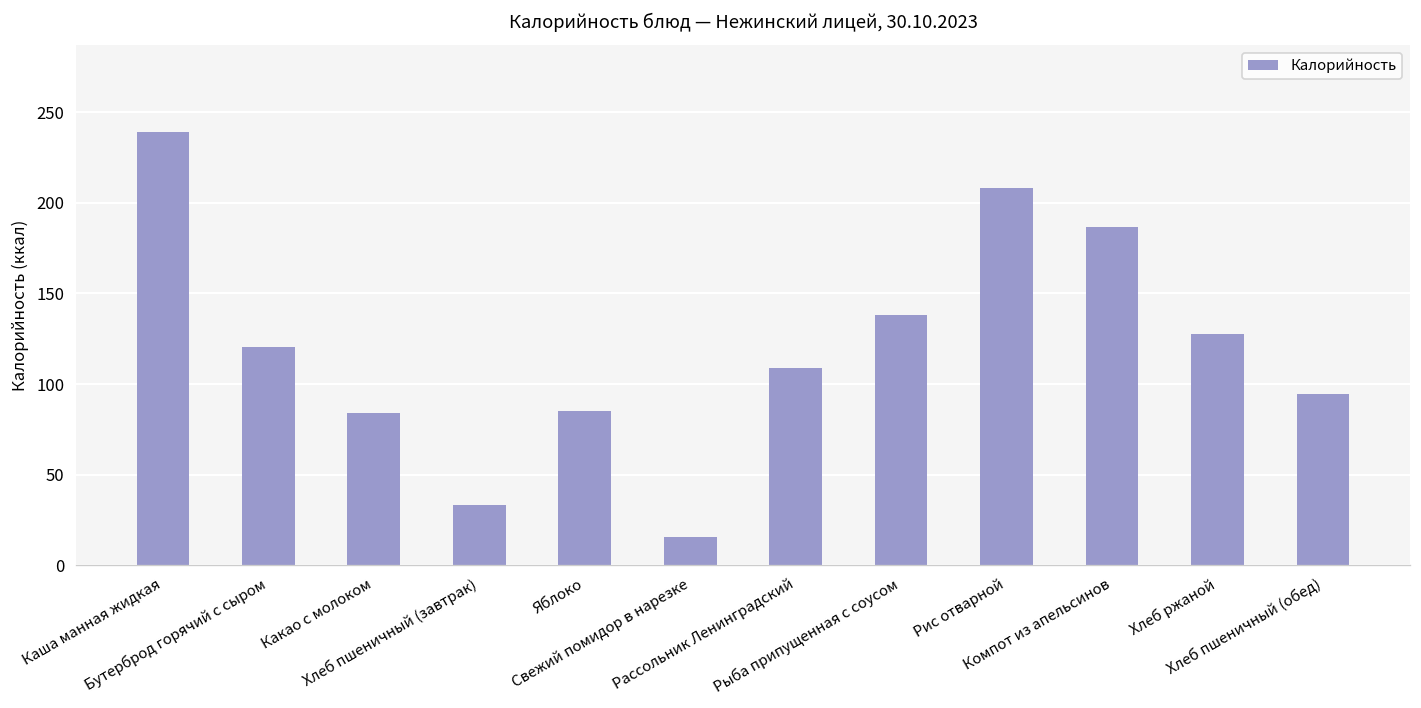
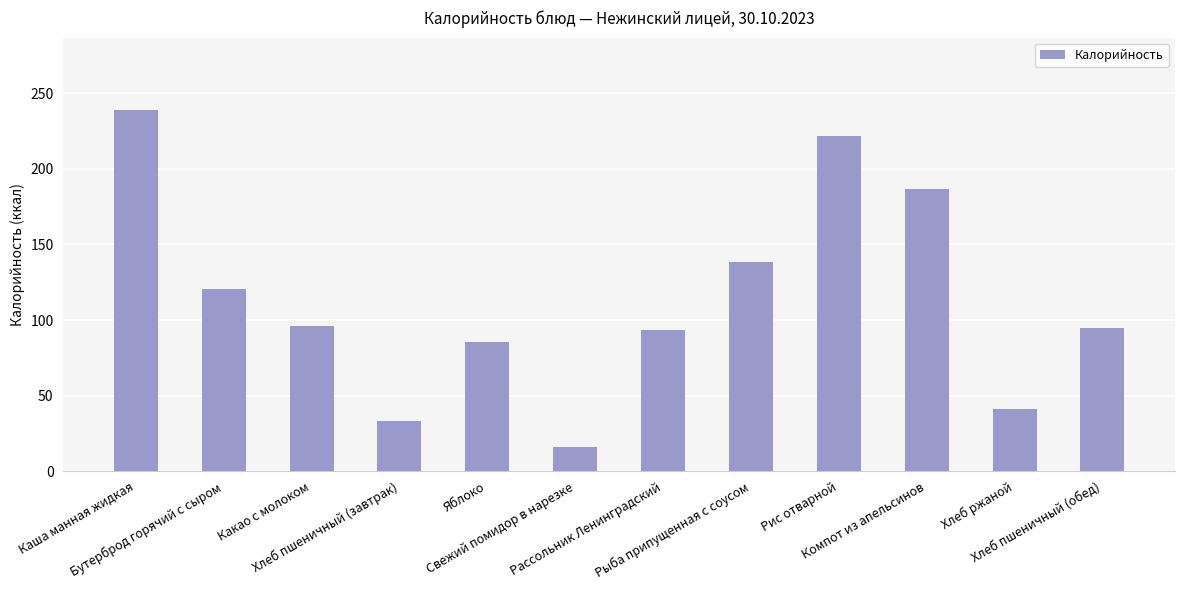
Какао с молоком: 84 -> 96
Рассольник Ленинградский: 109 -> 94
Рис отварной: 208 -> 222
Хлеб ржаной: 127 -> 41
